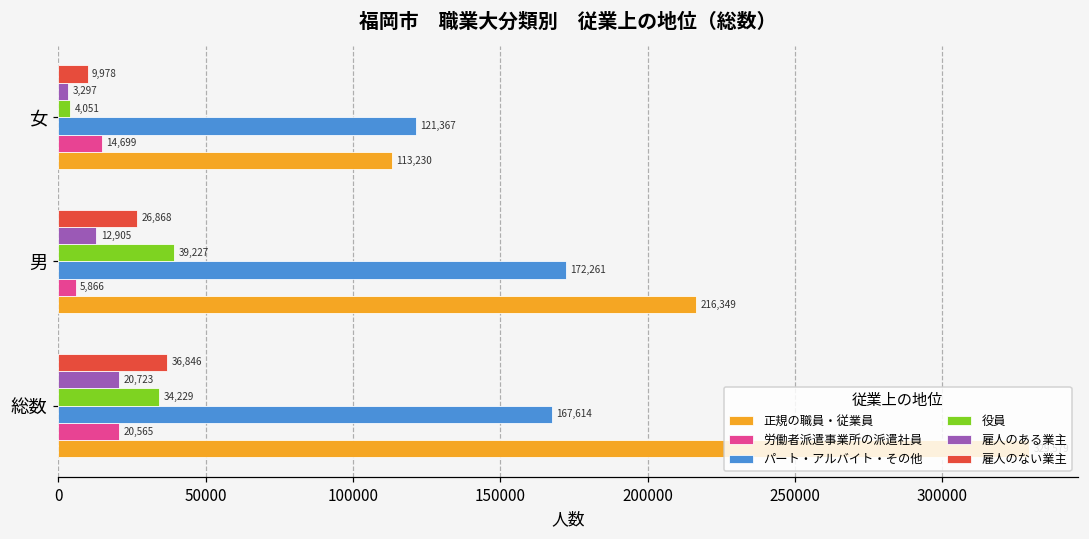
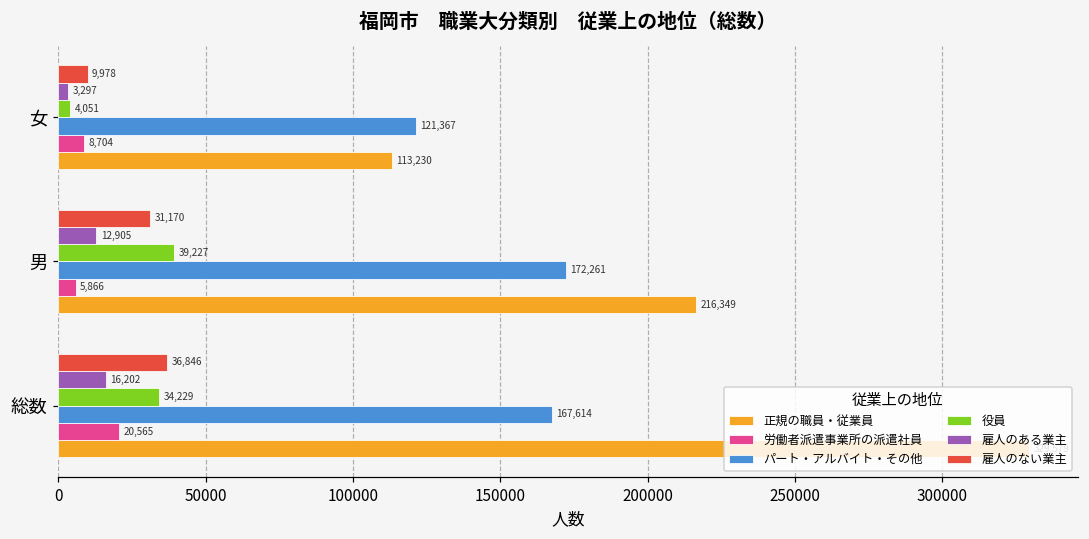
労働者派遣事業所の派遣社員, 女: 14,699 -> 8,704
雇人のない業主, 男: 26,868 -> 31,170
雇人のある業主, 総数: 20,723 -> 16,202
